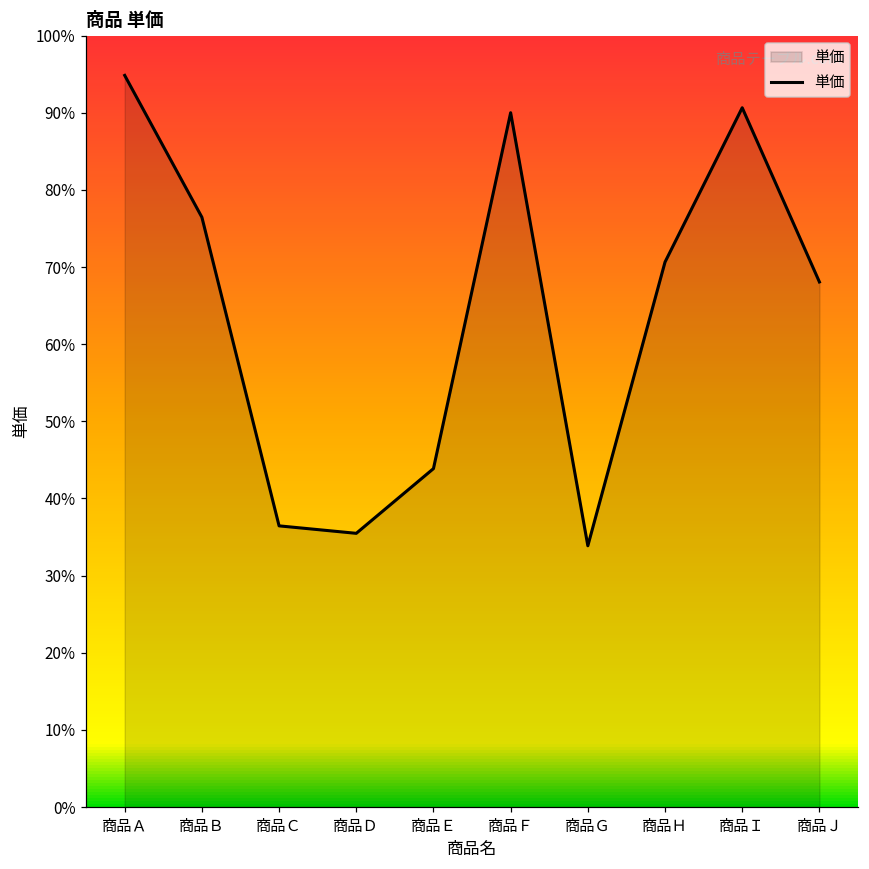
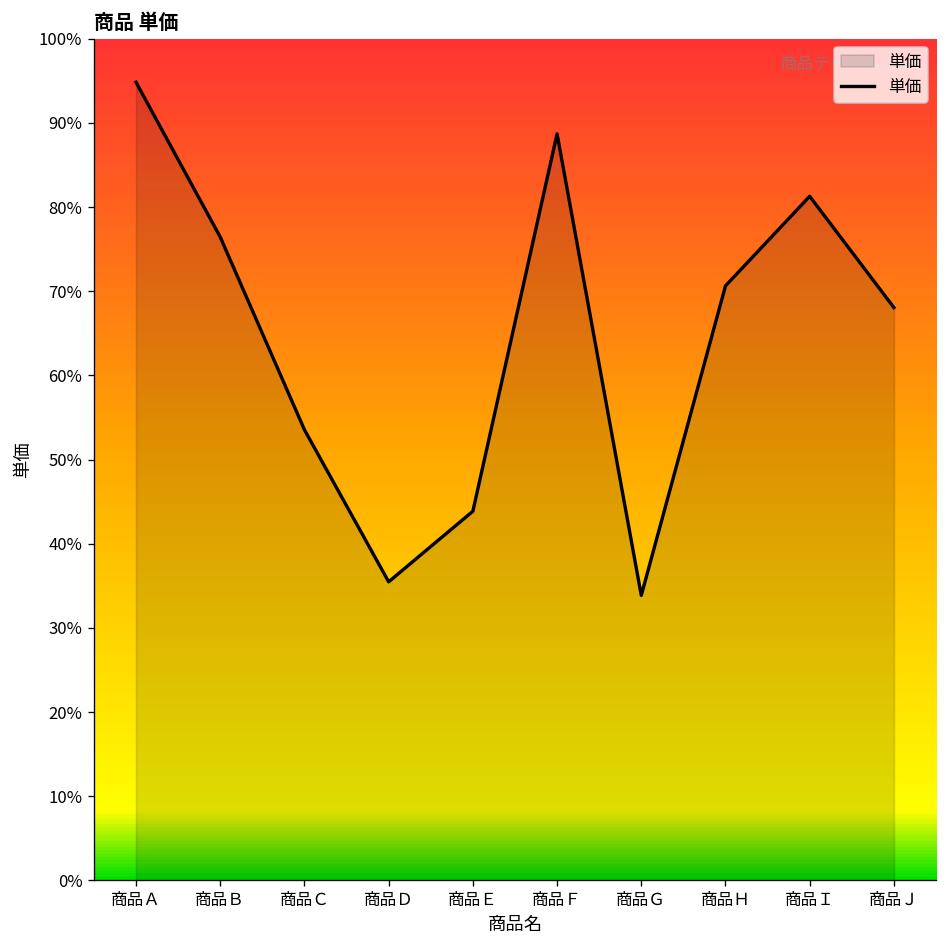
商品Ｃ: 36% -> 54%
商品Ｆ: 90% -> 89%
商品Ｉ: 91% -> 81%
